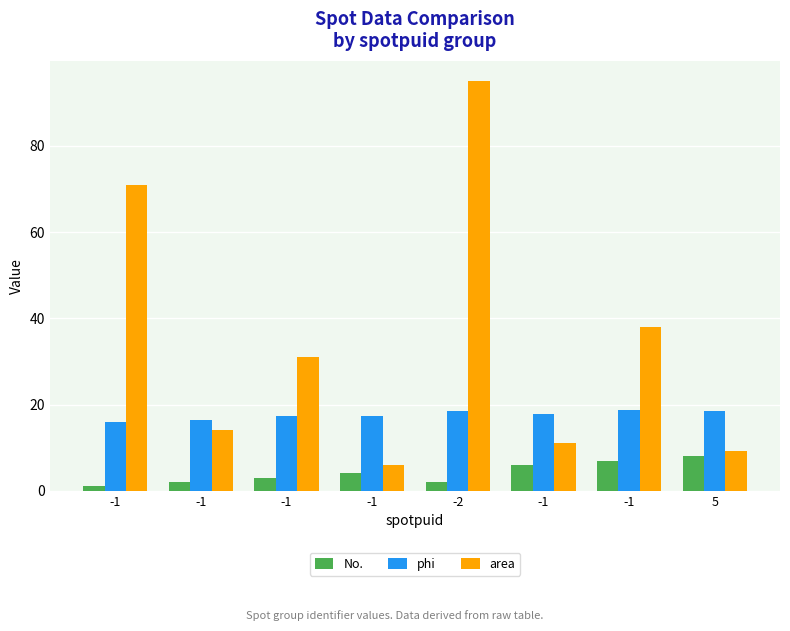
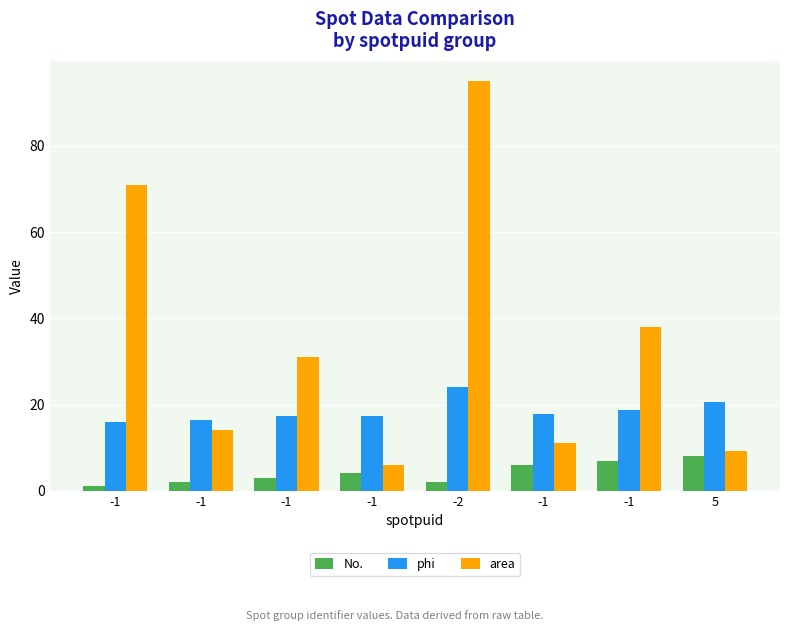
phi, -2: 18 -> 24
phi, 5: 19 -> 21
